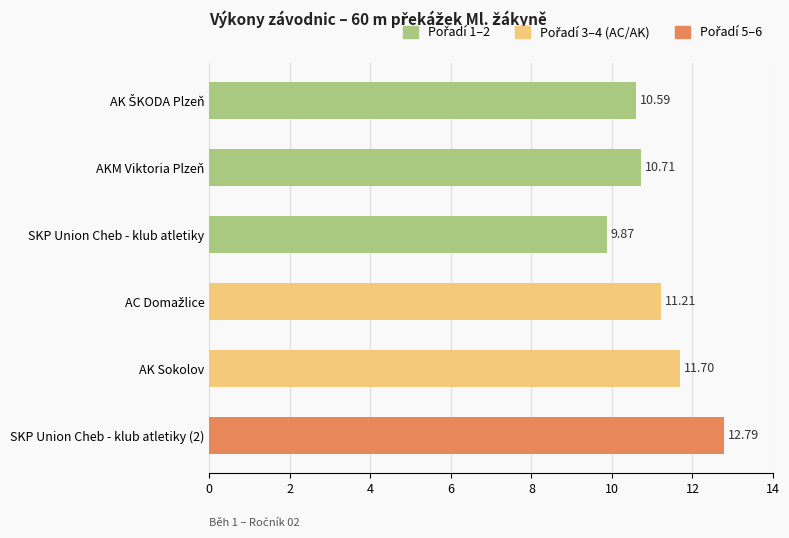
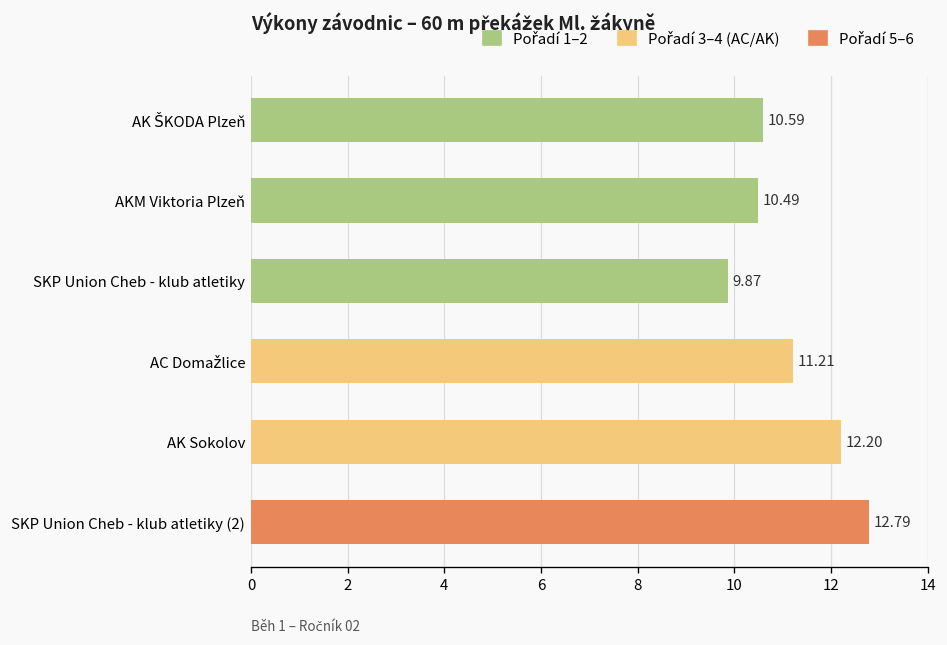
AKM Viktoria Plzeň: 10.71 -> 10.49
AK Sokolov: 11.70 -> 12.20
